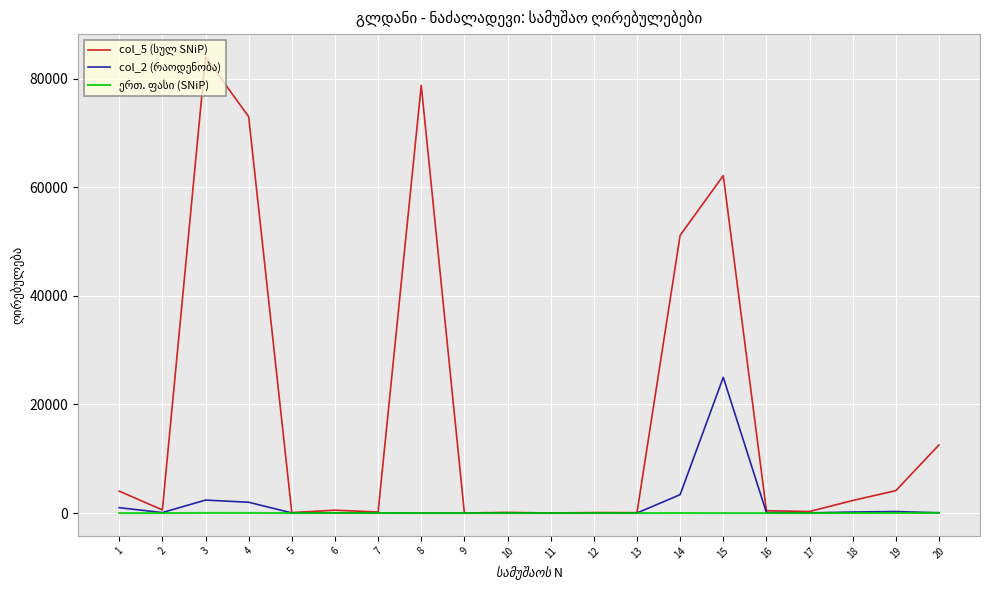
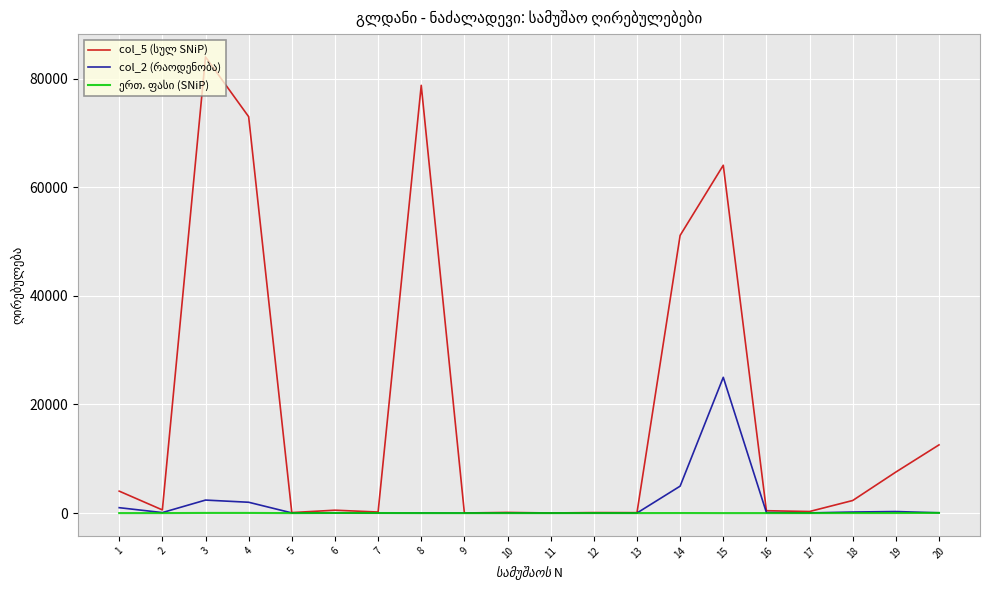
col_2 (რაოდენობა), 14: 3000 -> 5000
col_5 (სულ SNiP), 15: 62000 -> 64000
col_5 (სულ SNiP), 19: 4000 -> 8000
